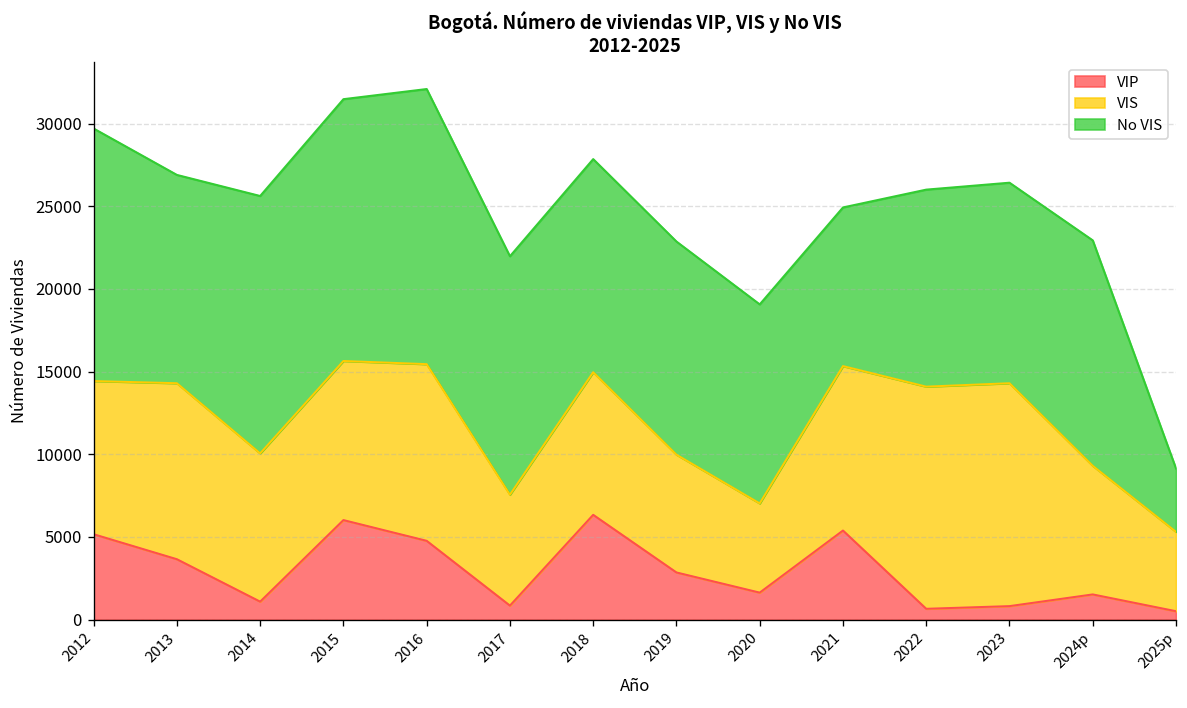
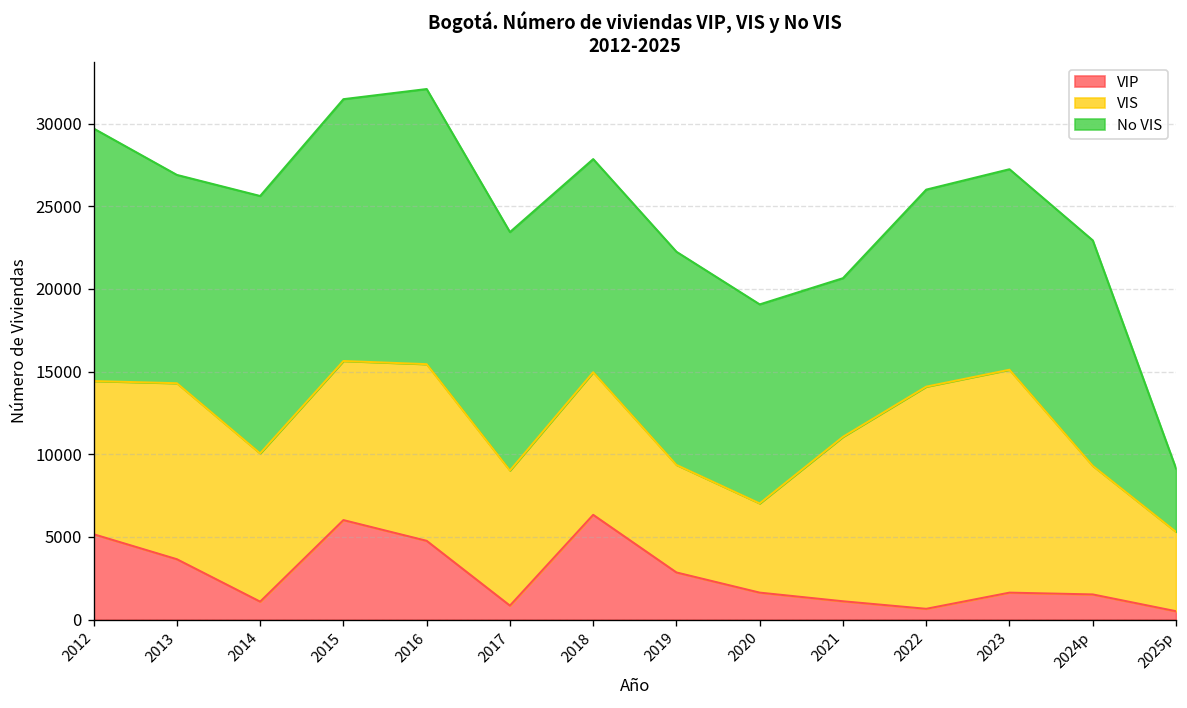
VIS, 2017: 6700 -> 8200
VIS, 2019: 7100 -> 6500
VIP, 2021: 5400 -> 1100
VIP, 2023: 800 -> 1600
